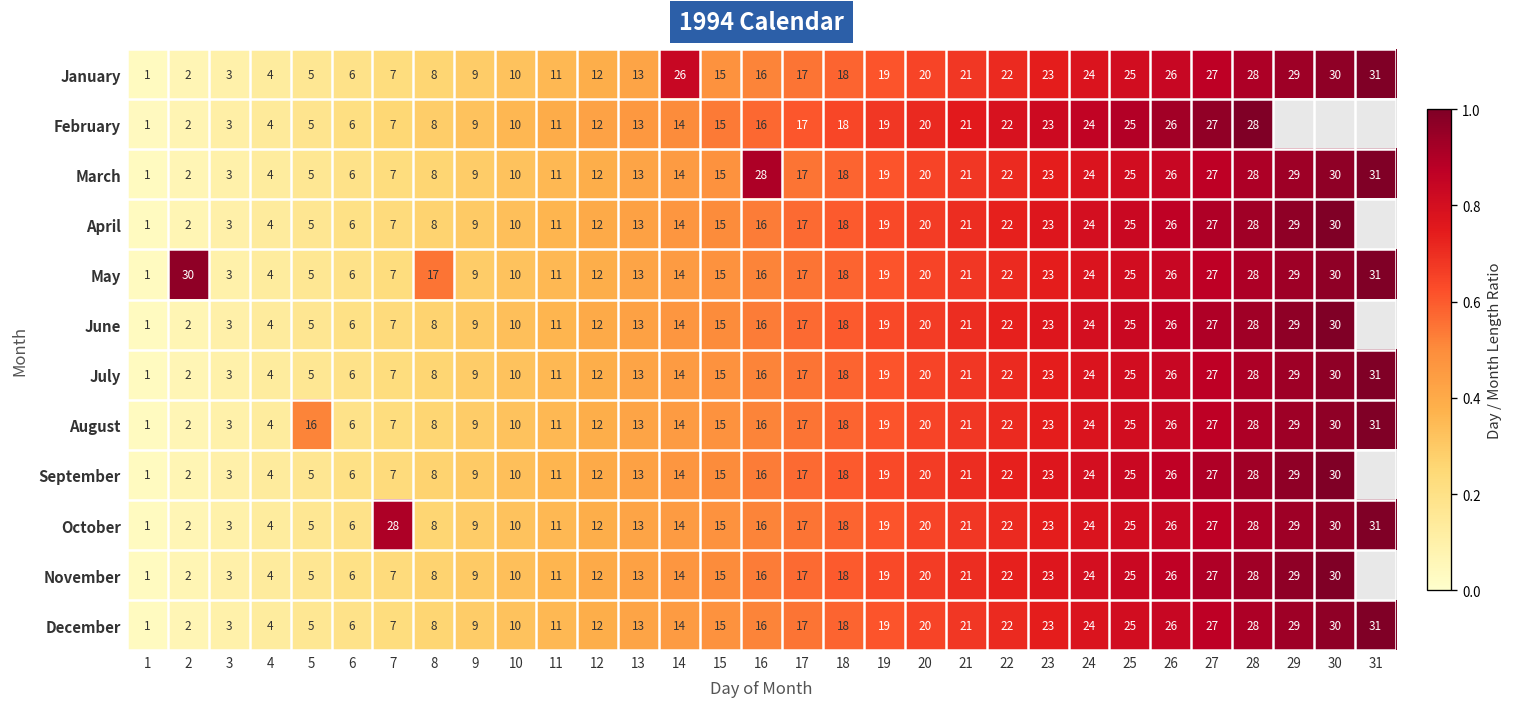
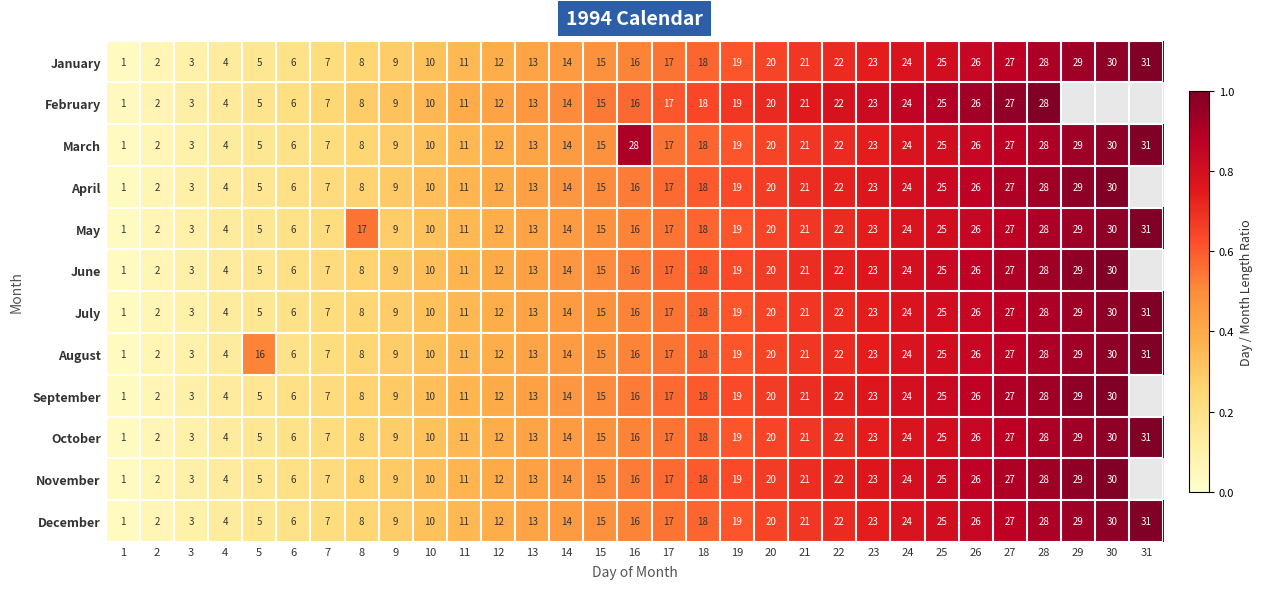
January, 14: 26 -> 14
May, 2: 30 -> 2
October, 7: 28 -> 7
